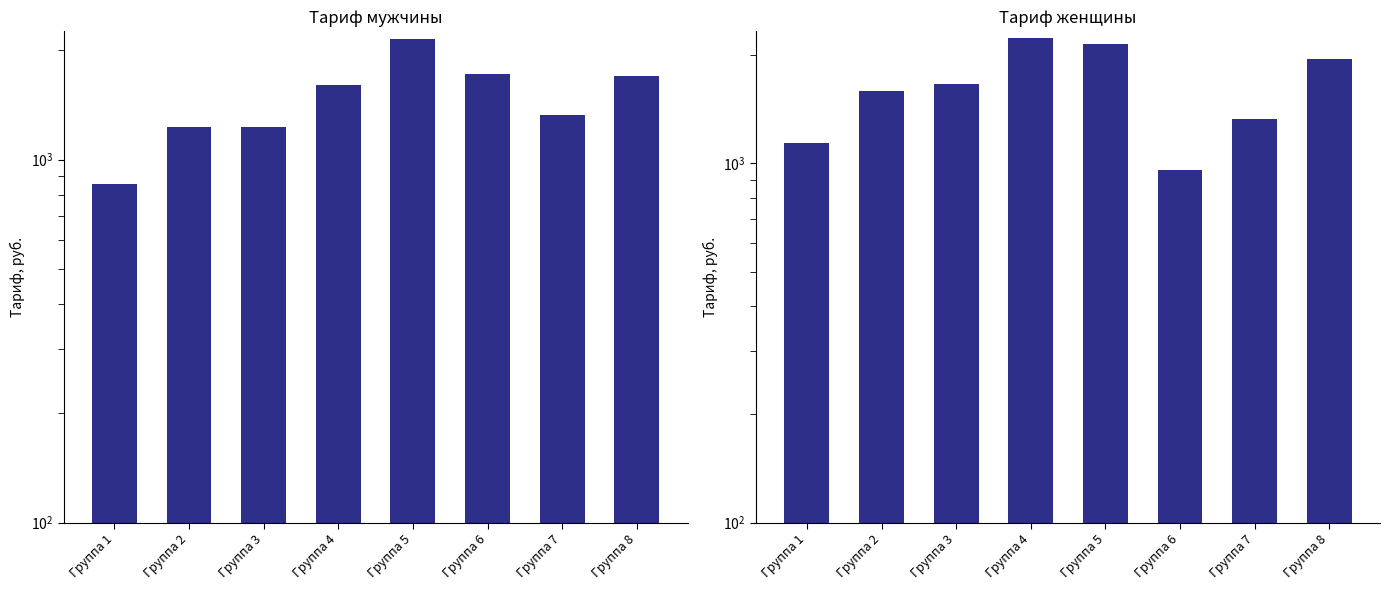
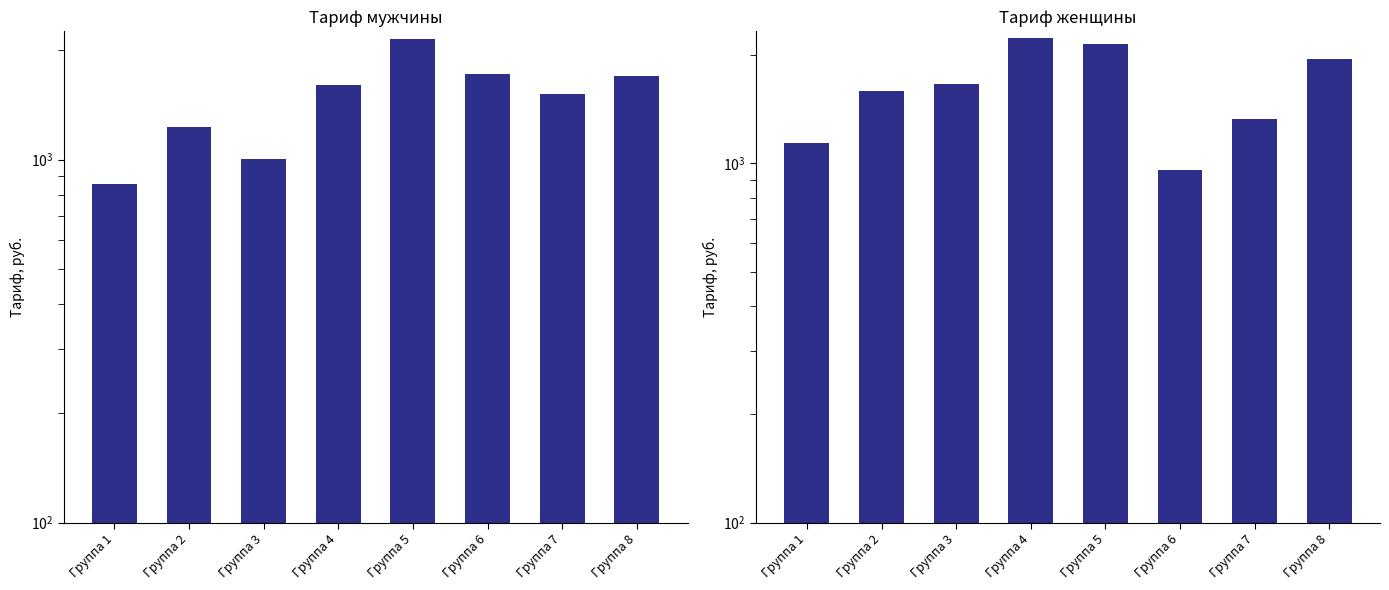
Тариф мужчины, Группа 3: 1230 -> 1000
Тариф мужчины, Группа 7: 1330 -> 1520
